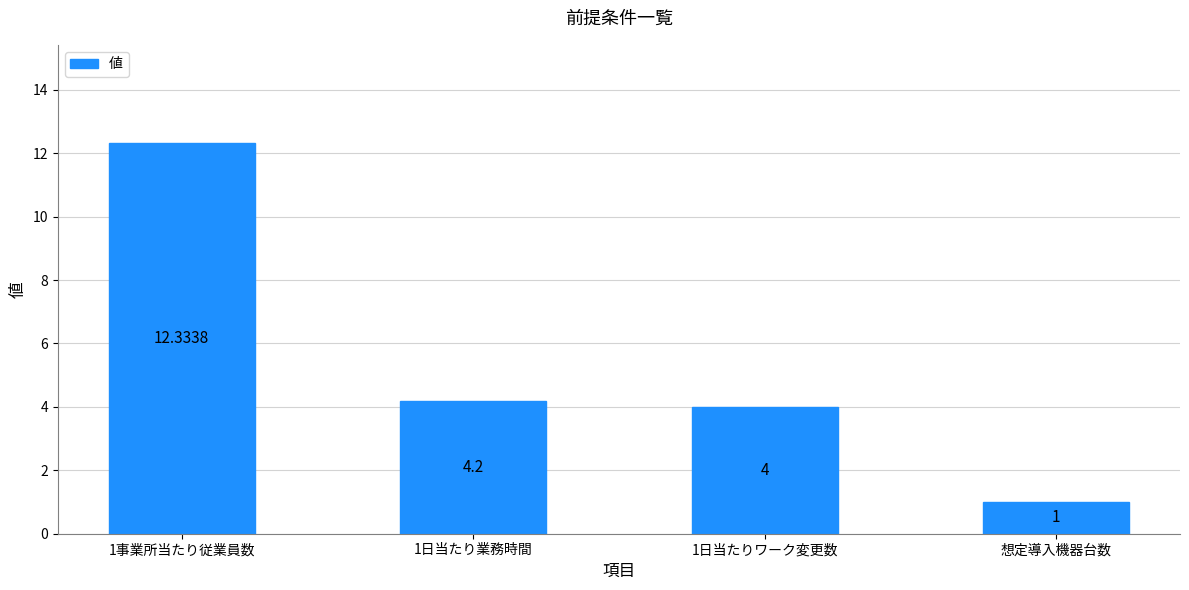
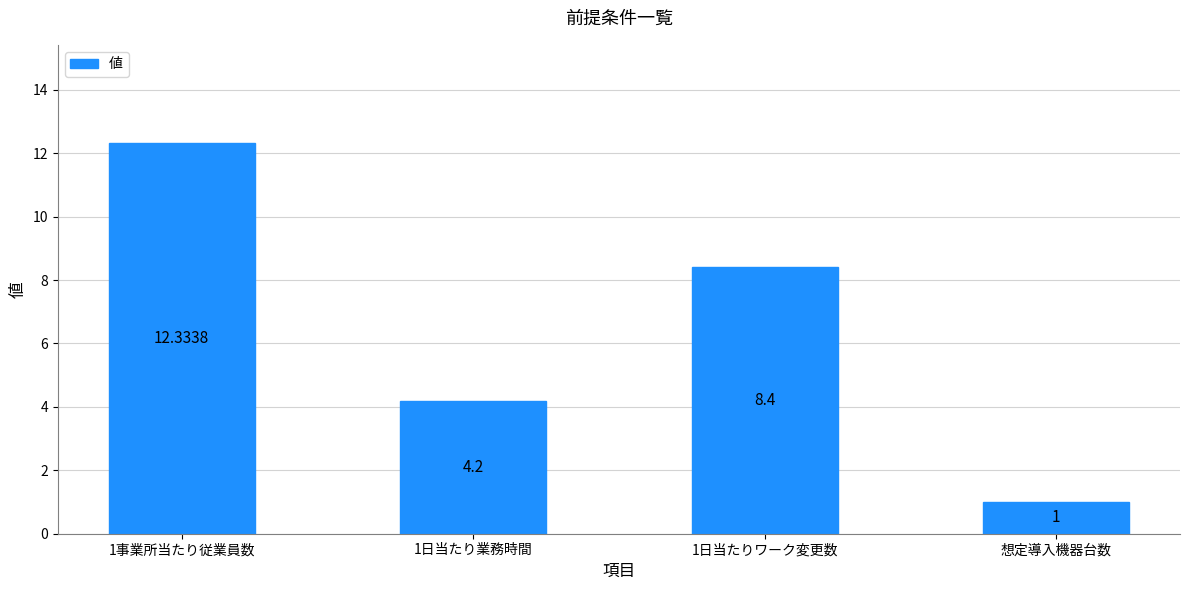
1日当たりワーク変更数: 4 -> 8.4
